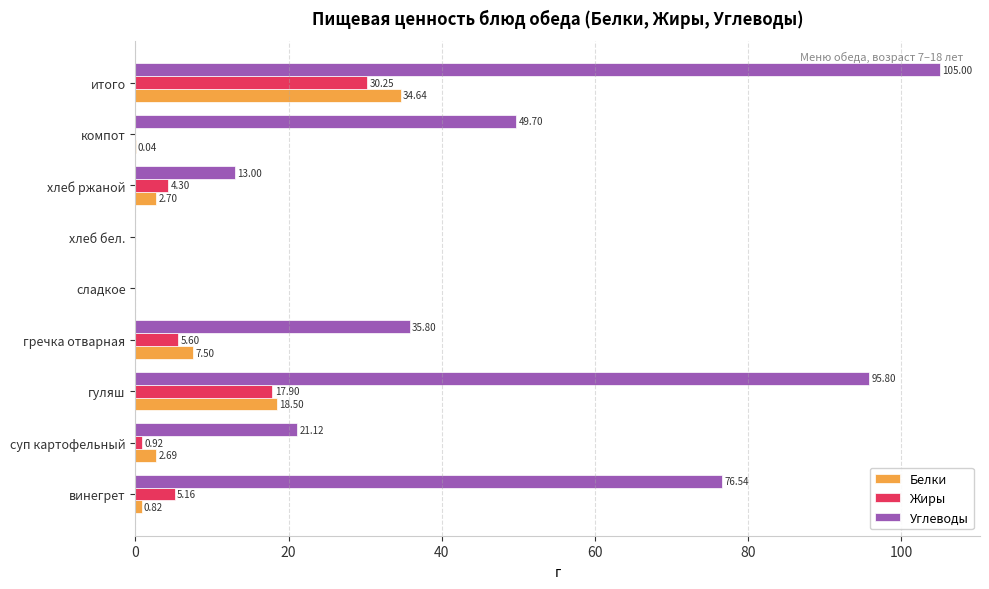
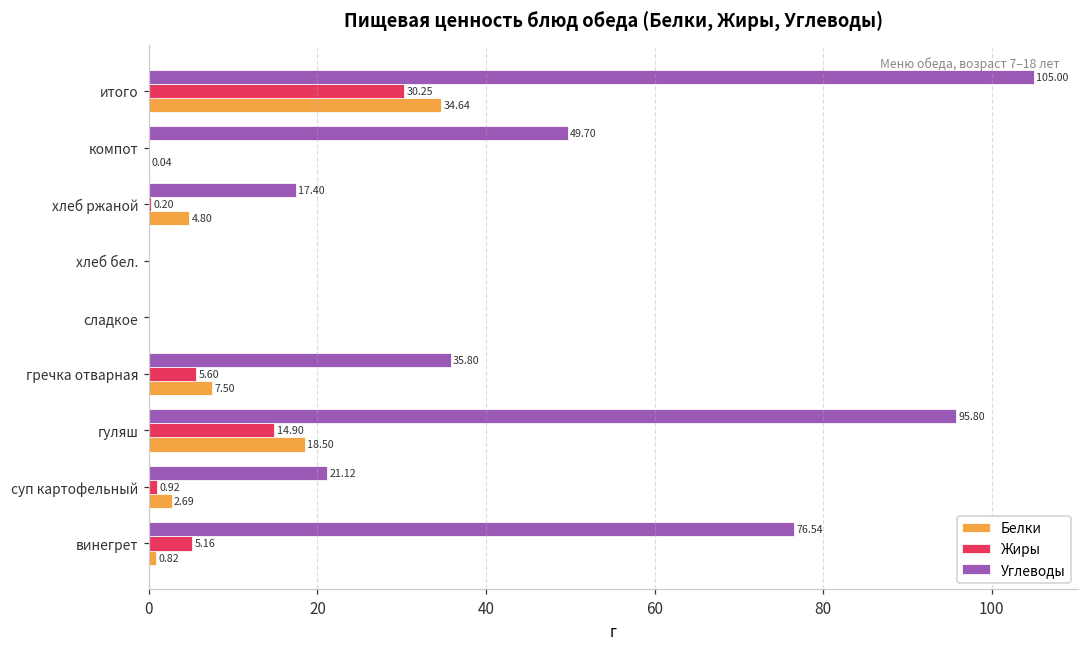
Углеводы, хлеб ржаной: 13.00 -> 17.40
Жиры, хлеб ржаной: 4.30 -> 0.20
Белки, хлеб ржаной: 2.70 -> 4.80
Жиры, гуляш: 17.90 -> 14.90
